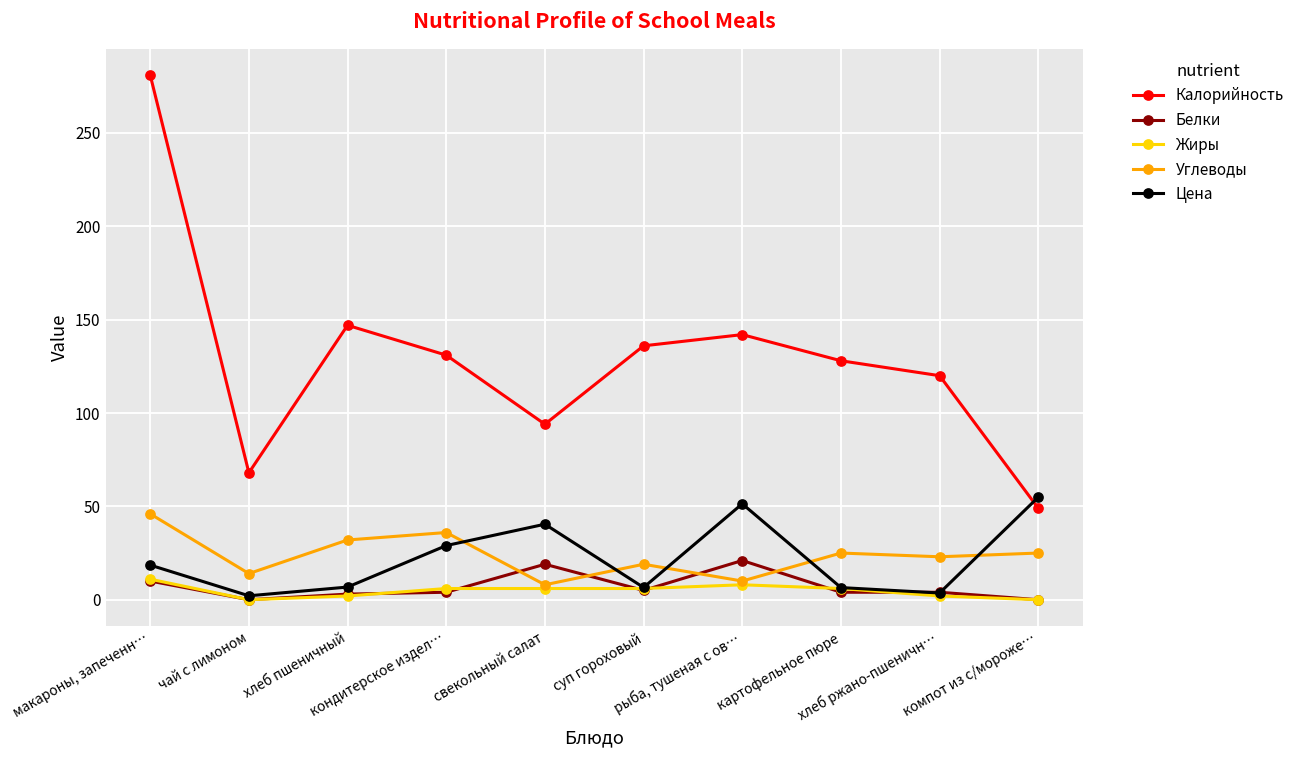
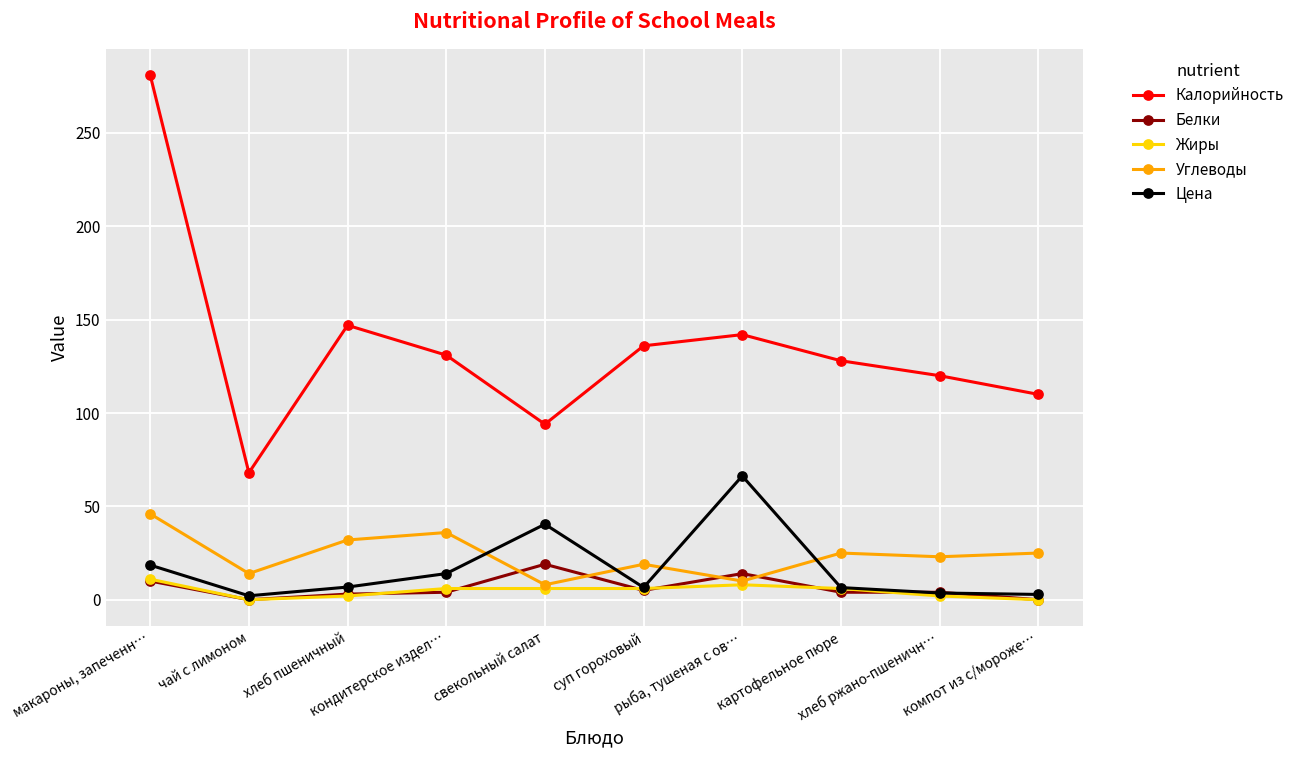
Цена, кондитерское издел…: 29 -> 14
Белки, рыба, тушеная с ов…: 21 -> 14
Цена, рыба, тушеная с ов…: 51 -> 66
Калорийность, компот из с/мороже…: 49 -> 110
Цена, компот из с/мороже…: 55 -> 3
